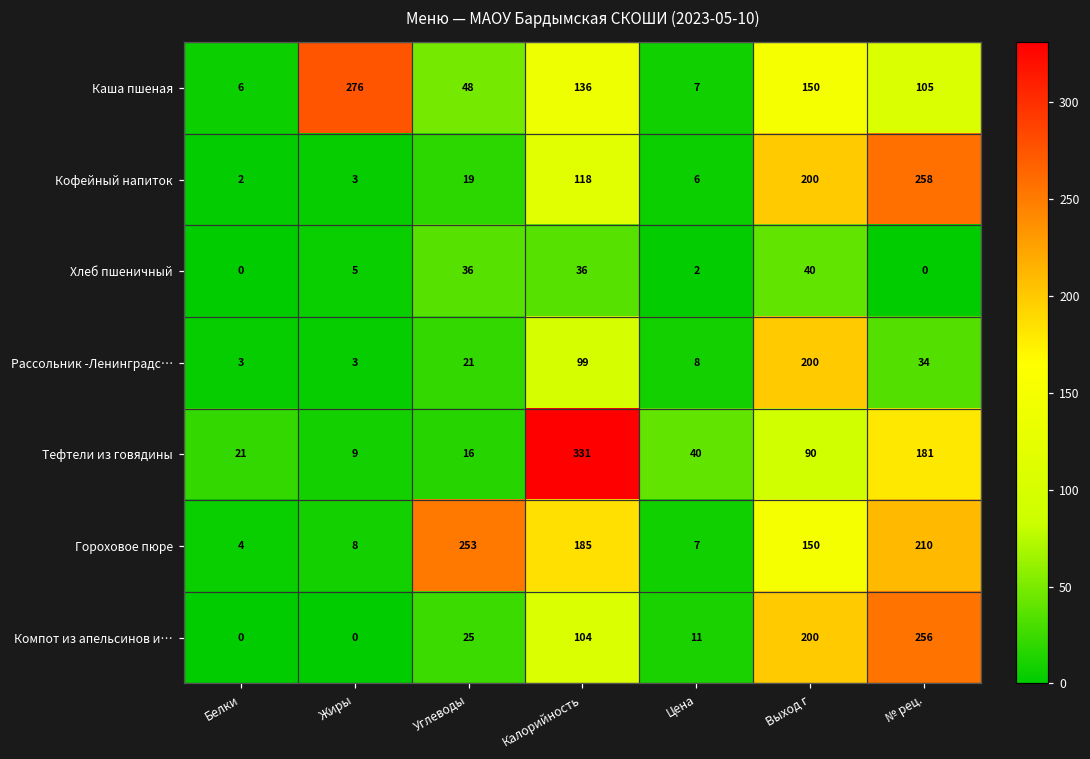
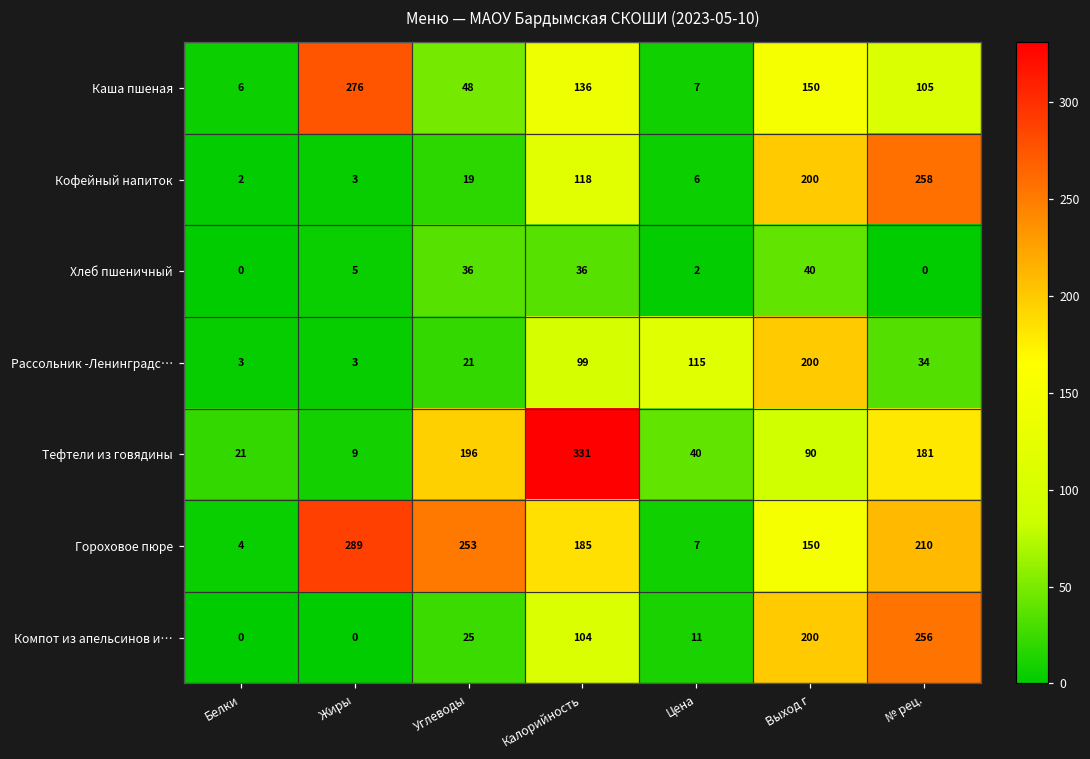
Рассольник -Ленинградс…, Цена: 8 -> 115
Тефтели из говядины, Углеводы: 16 -> 196
Гороховое пюре, Жиры: 8 -> 289
